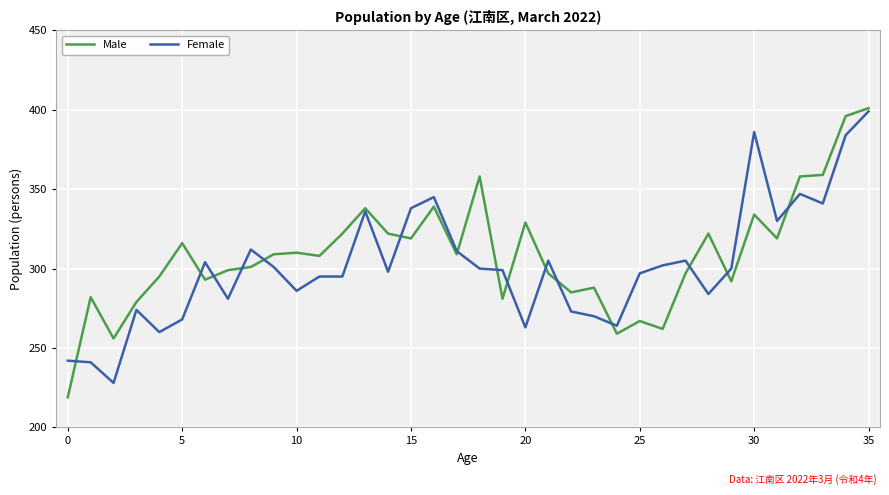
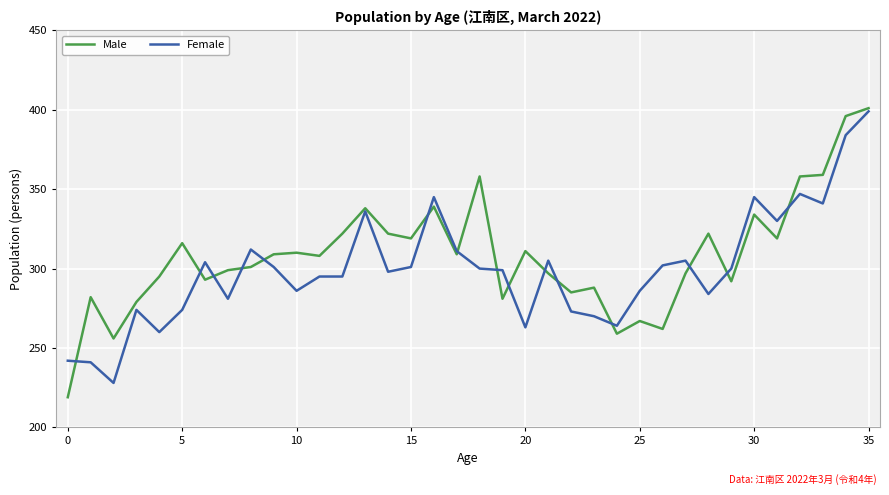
Female, 5: 268 -> 274
Female, 15: 338 -> 301
Male, 20: 329 -> 311
Female, 25: 297 -> 286
Female, 30: 386 -> 345
